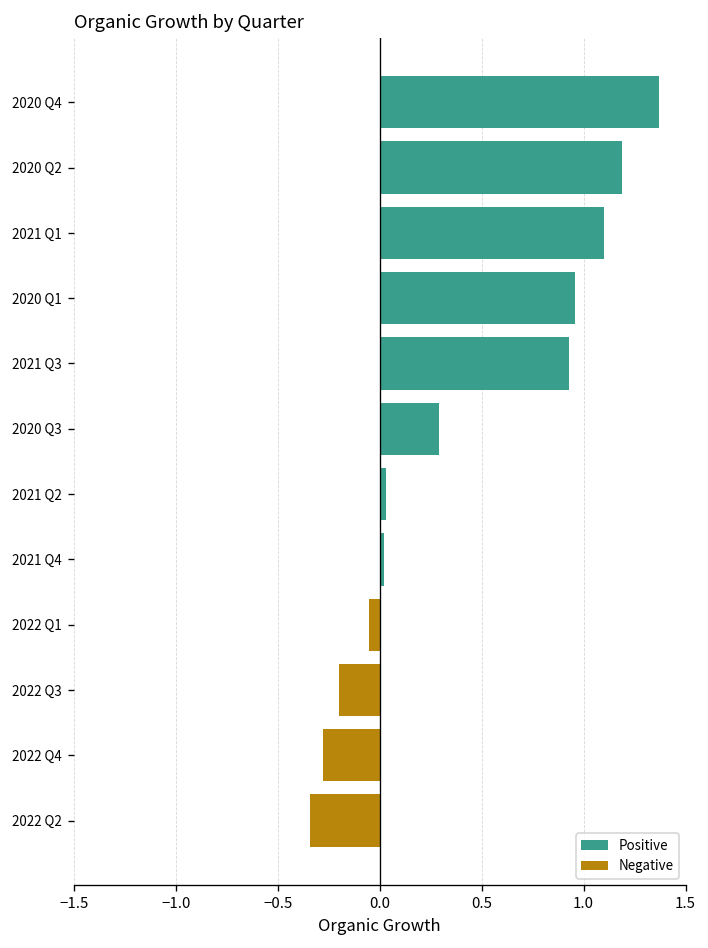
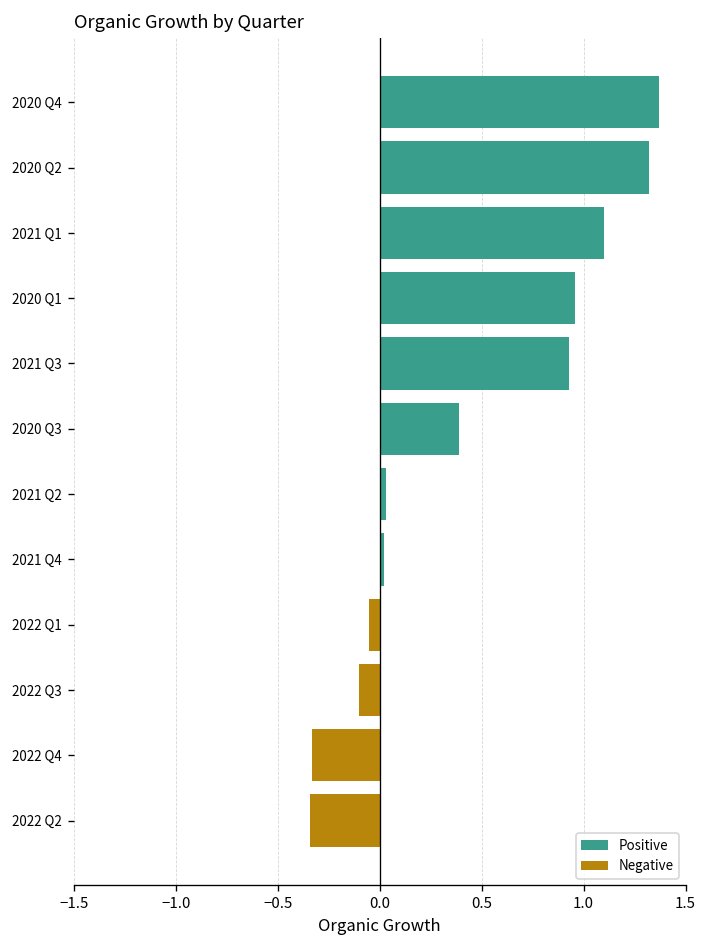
2020 Q2: 1.19 -> 1.32
2020 Q3: 0.29 -> 0.39
2022 Q3: -0.2 -> -0.1
2022 Q4: -0.28 -> -0.33
